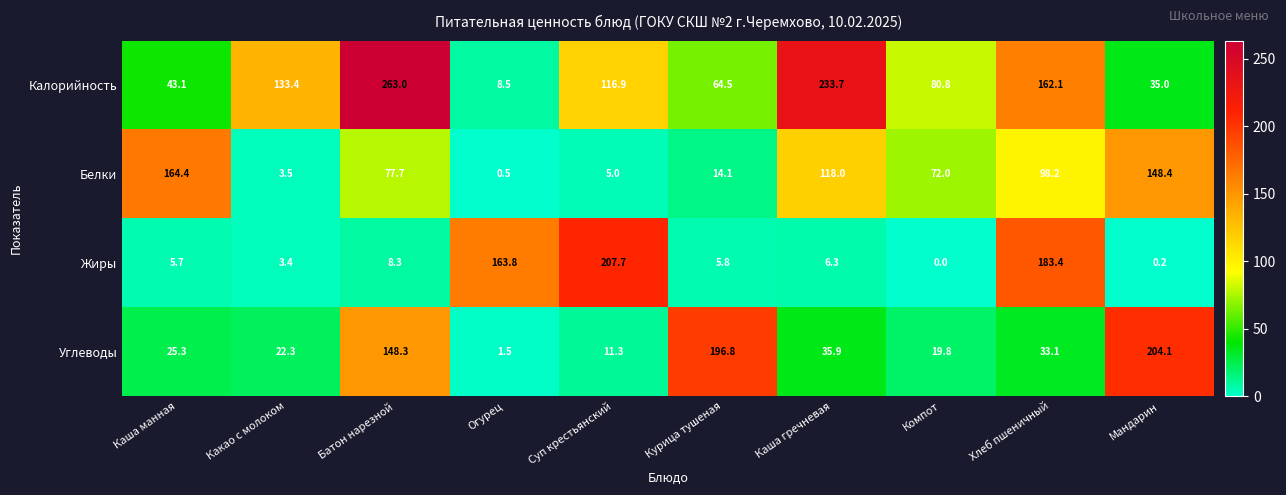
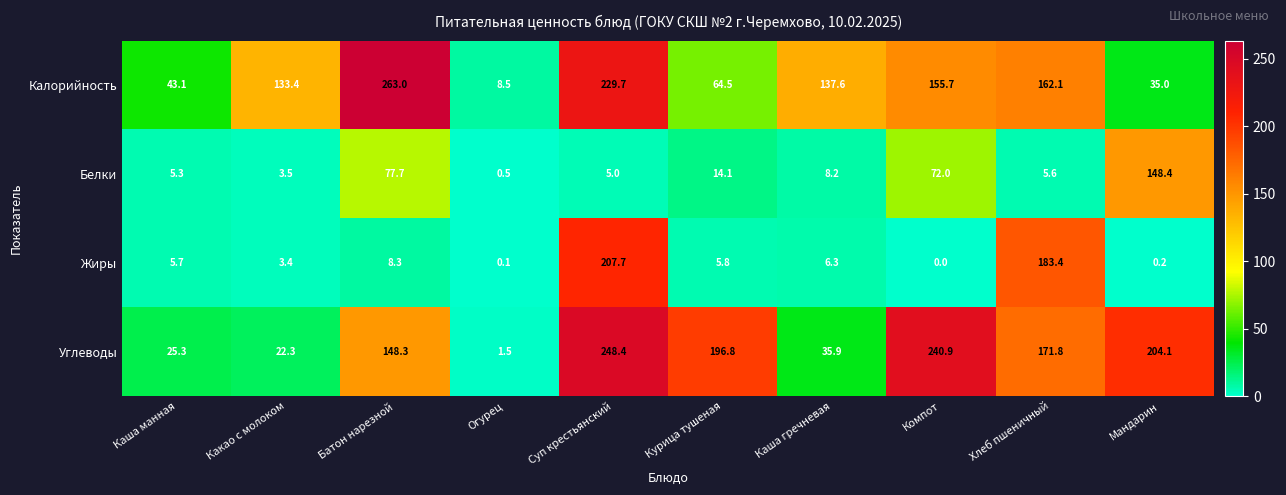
Калорийность, Суп крестьянский: 116.9 -> 229.7
Калорийность, Каша гречневая: 233.7 -> 137.6
Калорийность, Компот: 80.8 -> 155.7
Белки, Каша манная: 164.4 -> 5.3
Белки, Каша гречневая: 118.0 -> 8.2
Белки, Хлеб пшеничный: 98.2 -> 5.6
Жиры, Огурец: 163.8 -> 0.1
Углеводы, Суп крестьянский: 11.3 -> 248.4
Углеводы, Компот: 19.8 -> 240.9
Углеводы, Хлеб пшеничный: 33.1 -> 171.8
